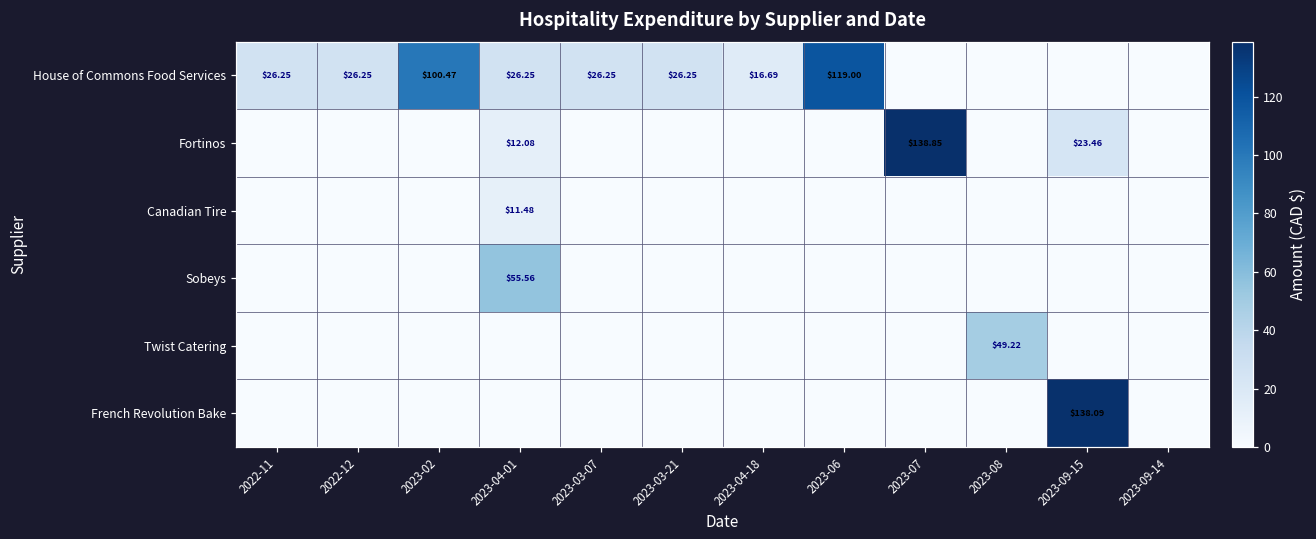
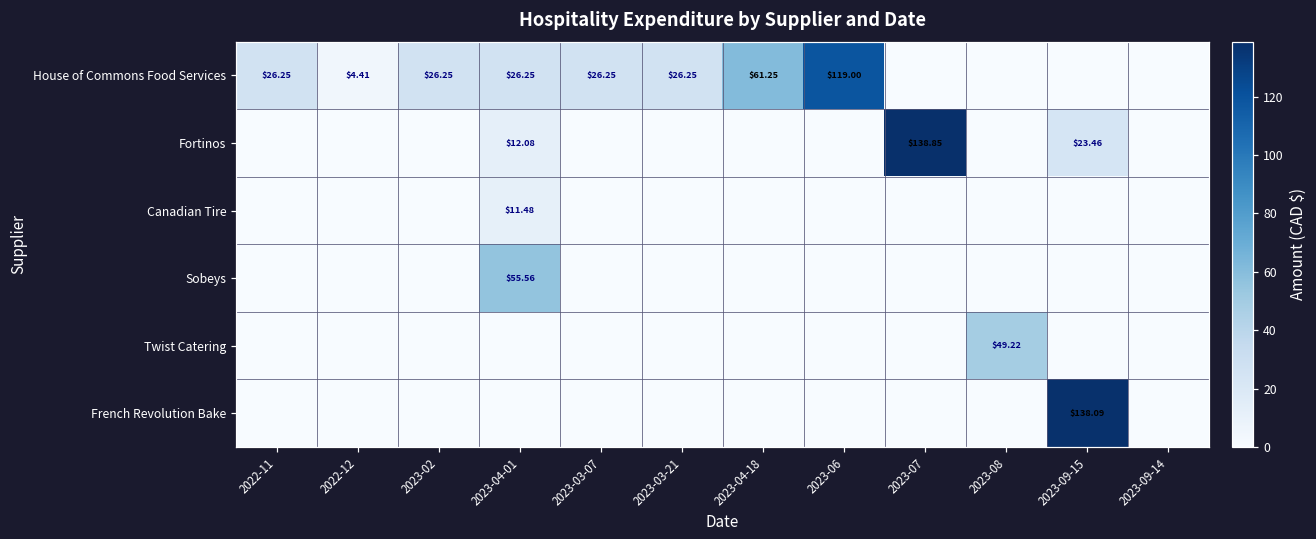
House of Commons Food Services, 2022-12: $26.25 -> $4.41
House of Commons Food Services, 2023-02: $100.47 -> $26.25
House of Commons Food Services, 2023-04-18: $16.69 -> $61.25
